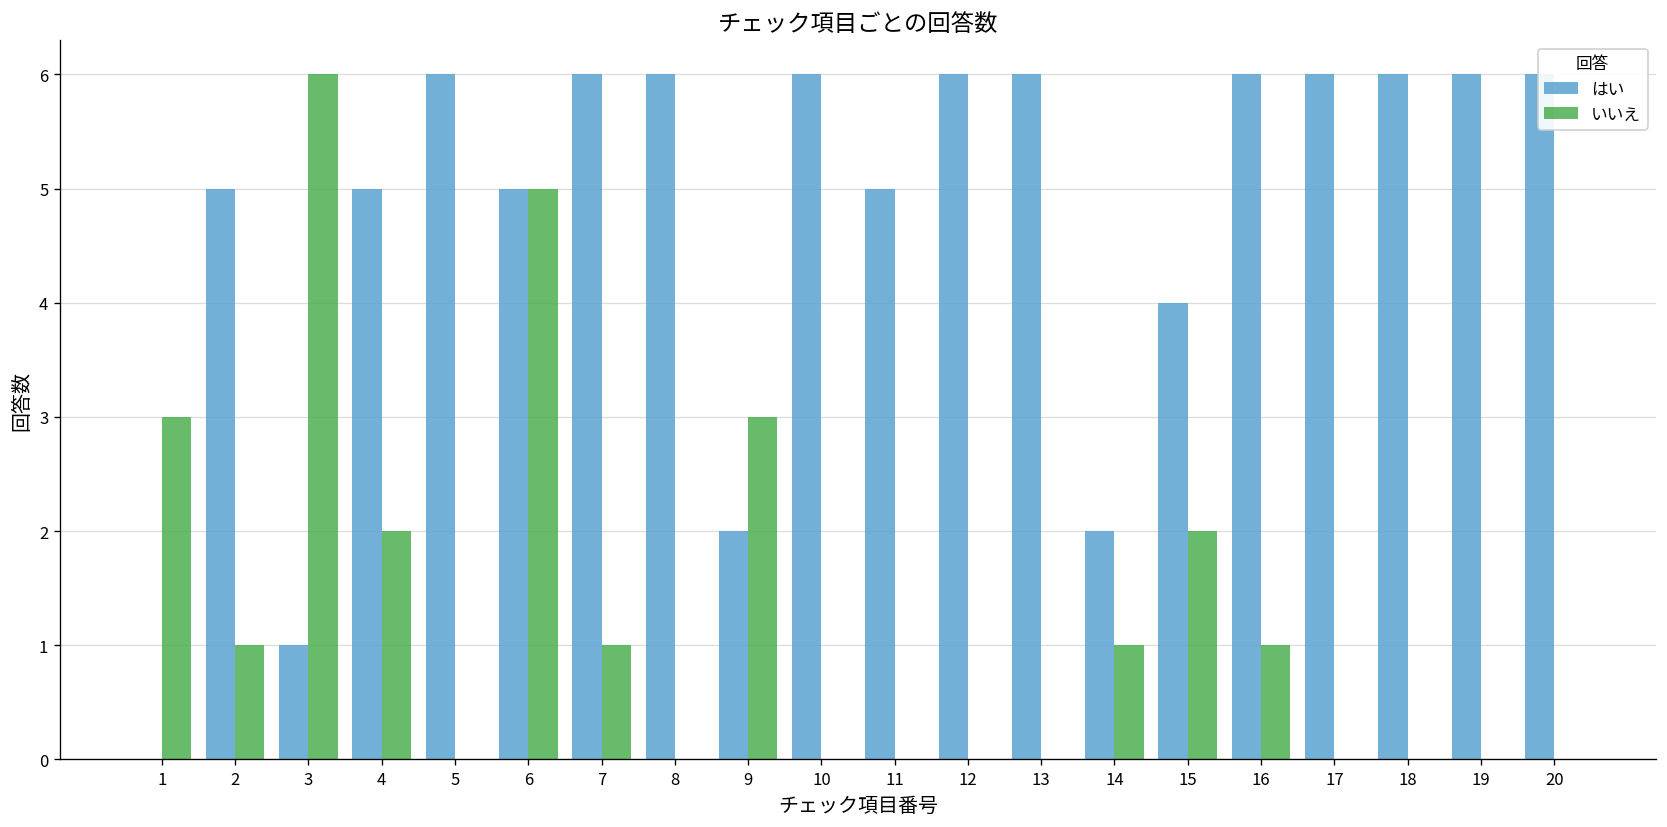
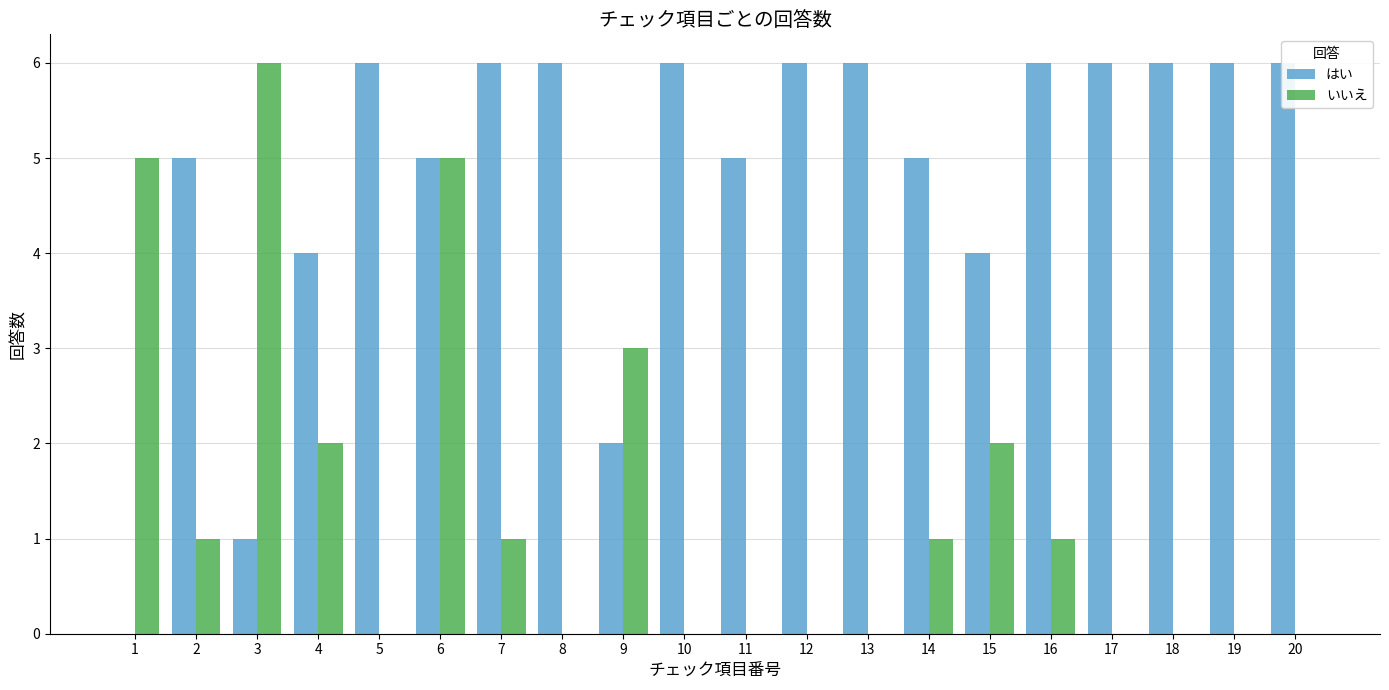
いいえ, 1: 3 -> 5
はい, 4: 5 -> 4
はい, 14: 2 -> 5
